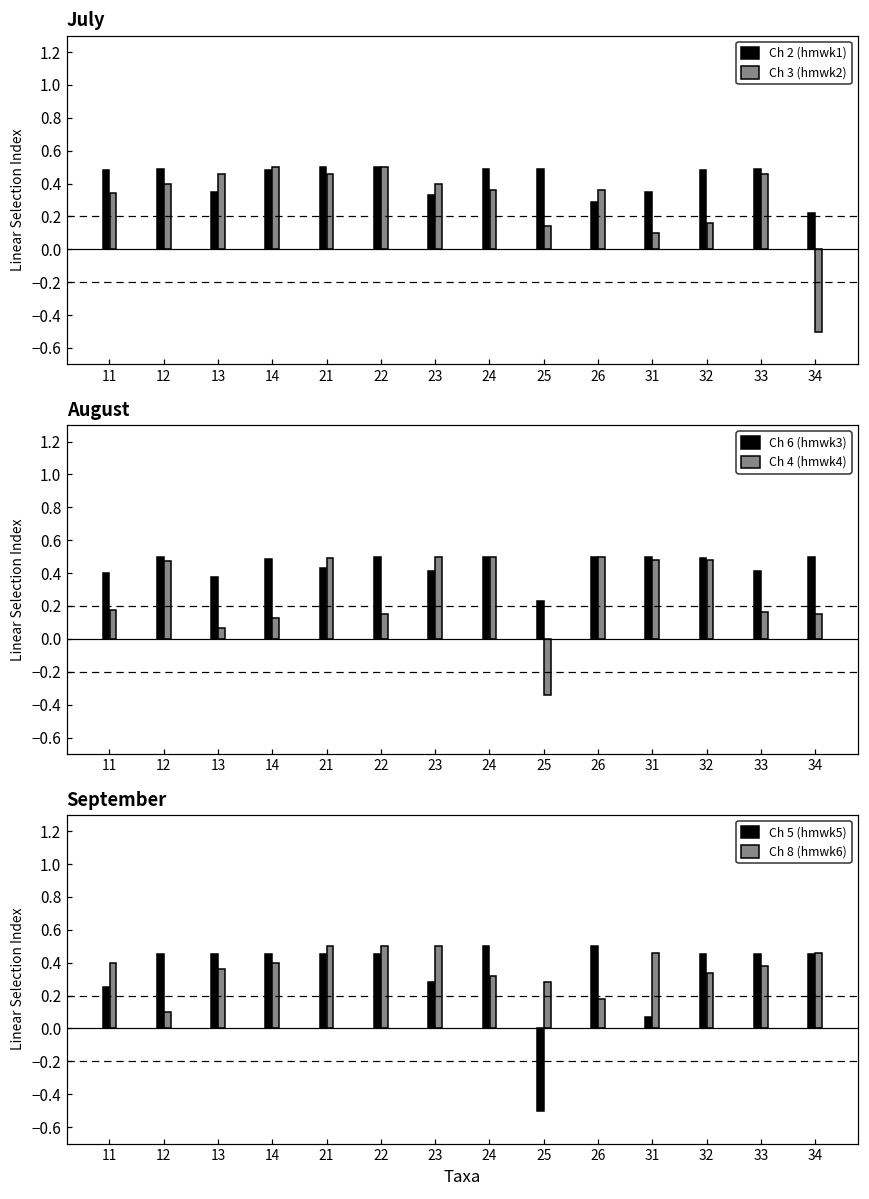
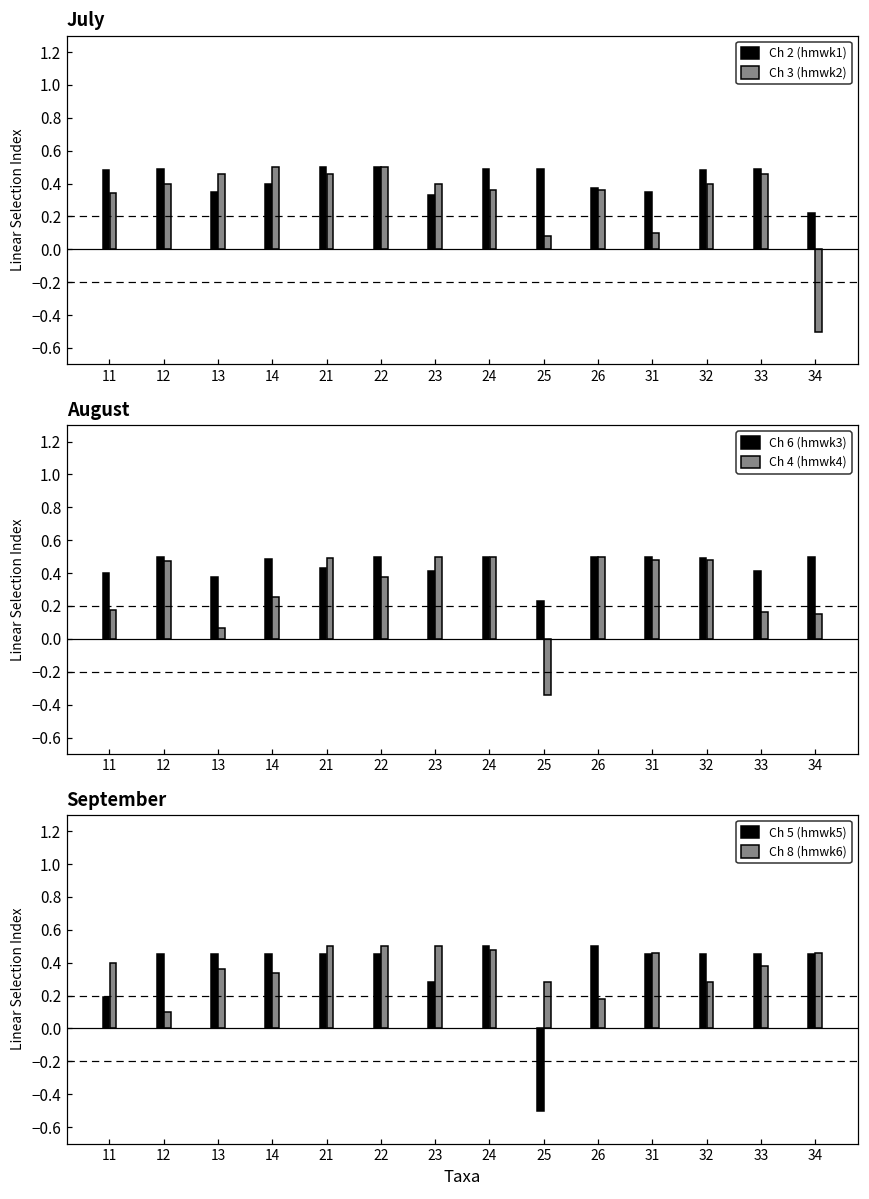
July, Ch 2 (hmwk1), 14: 0.48 -> 0.40
July, Ch 3 (hmwk2), 25: 0.14 -> 0.08
July, Ch 2 (hmwk1), 26: 0.29 -> 0.37
July, Ch 3 (hmwk2), 32: 0.16 -> 0.40
August, Ch 4 (hmwk4), 14: 0.13 -> 0.26
August, Ch 4 (hmwk4), 22: 0.15 -> 0.38
September, Ch 5 (hmwk5), 11: 0.25 -> 0.19
September, Ch 8 (hmwk6), 14: 0.40 -> 0.34
September, Ch 8 (hmwk6), 24: 0.32 -> 0.48
September, Ch 5 (hmwk5), 31: 0.07 -> 0.45
September, Ch 8 (hmwk6), 32: 0.34 -> 0.28
